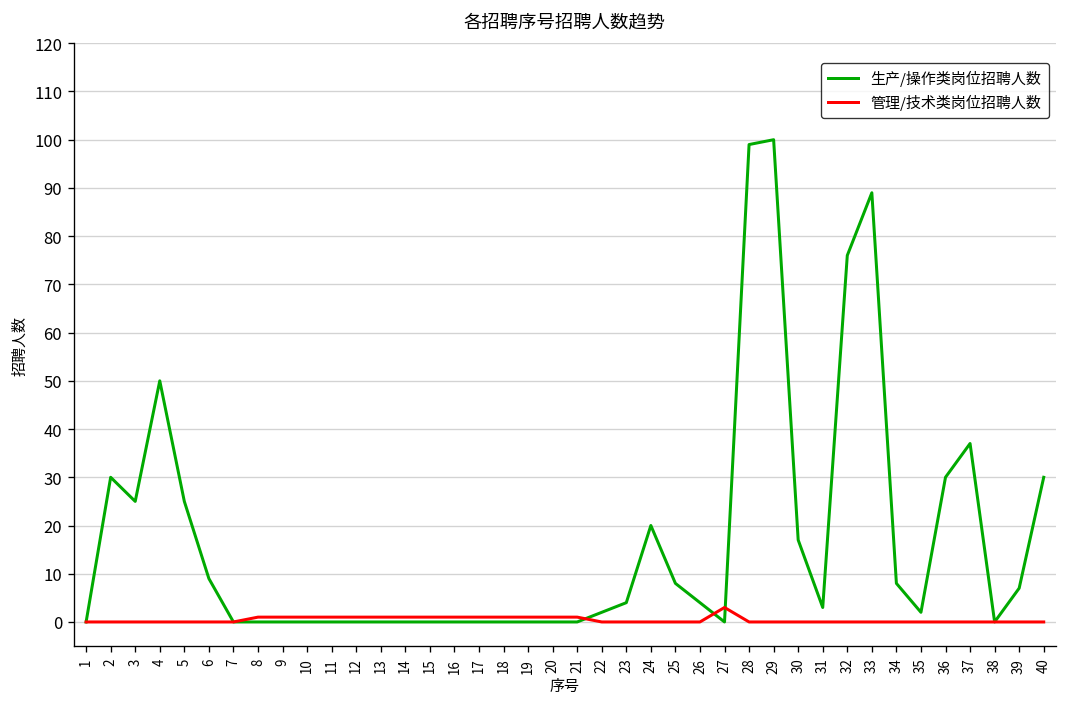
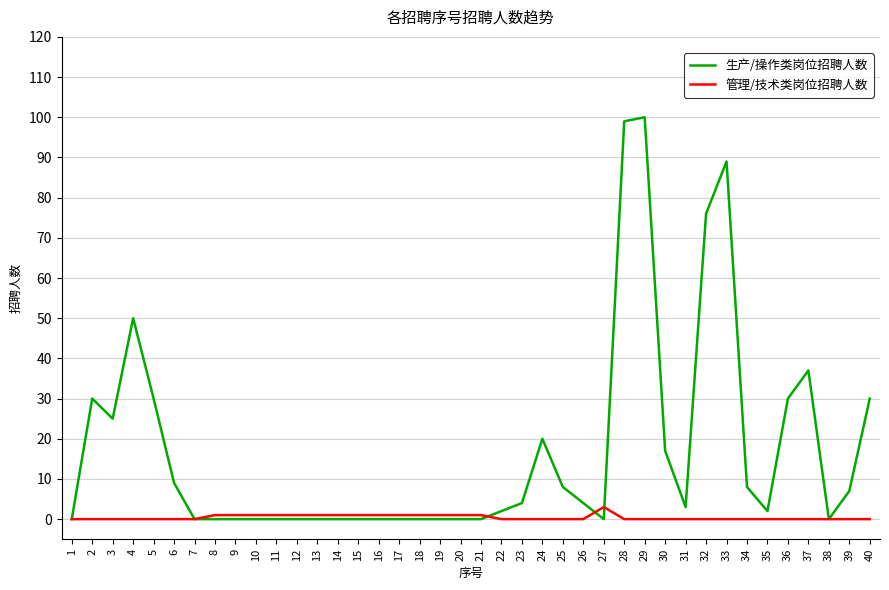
生产/操作类岗位招聘人数, 5: 25 -> 30
